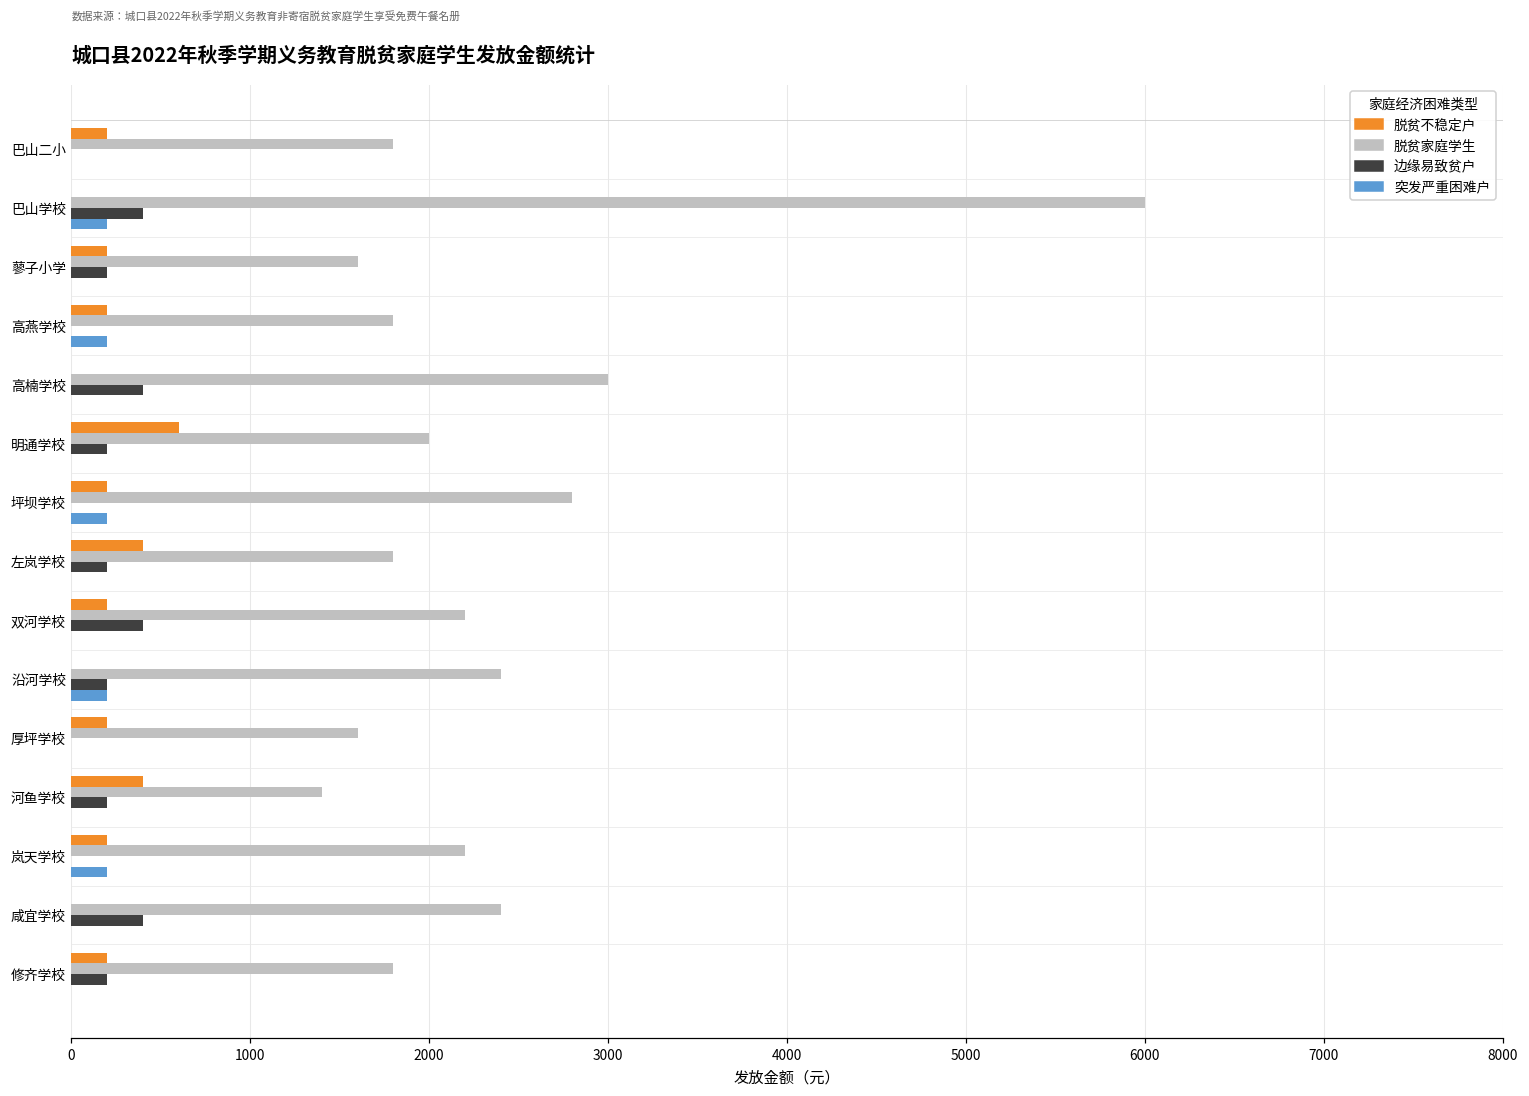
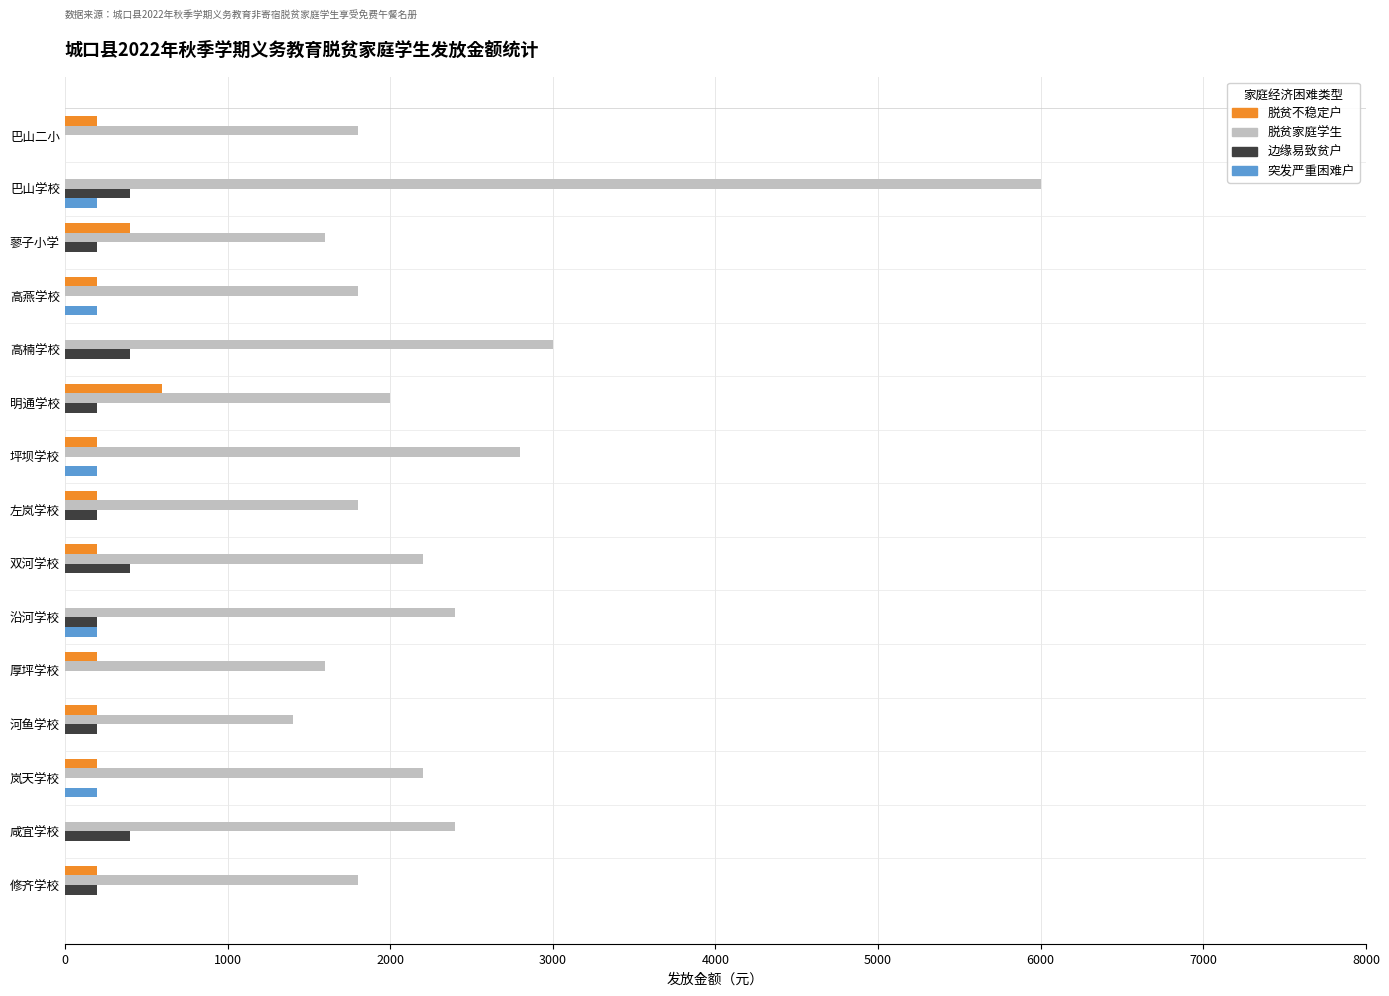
脱贫不稳定户, 蓼子小学: 200 -> 400
脱贫不稳定户, 左岚学校: 400 -> 200
脱贫不稳定户, 河鱼学校: 400 -> 200
